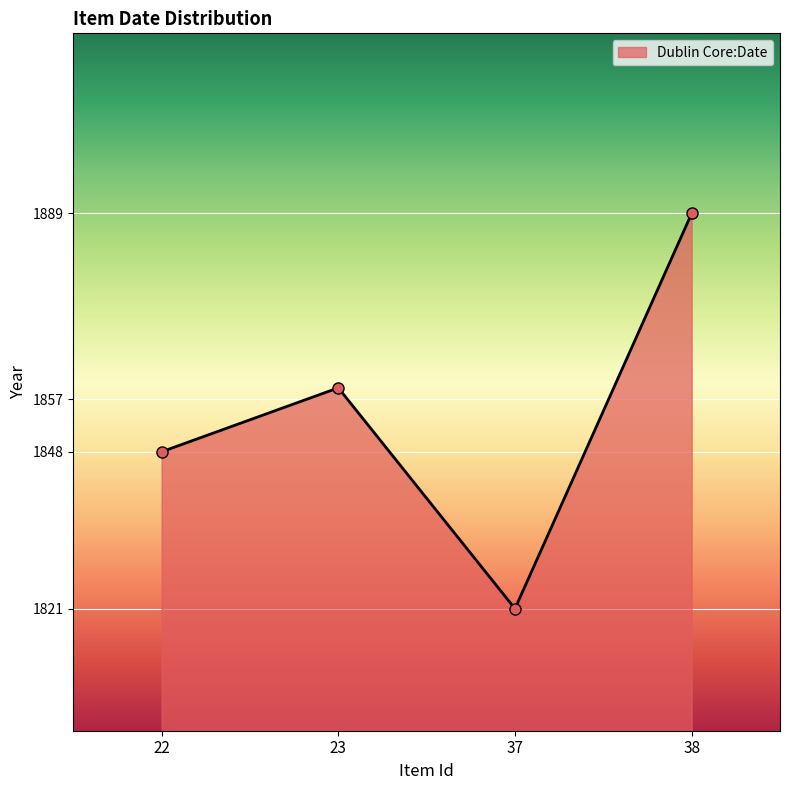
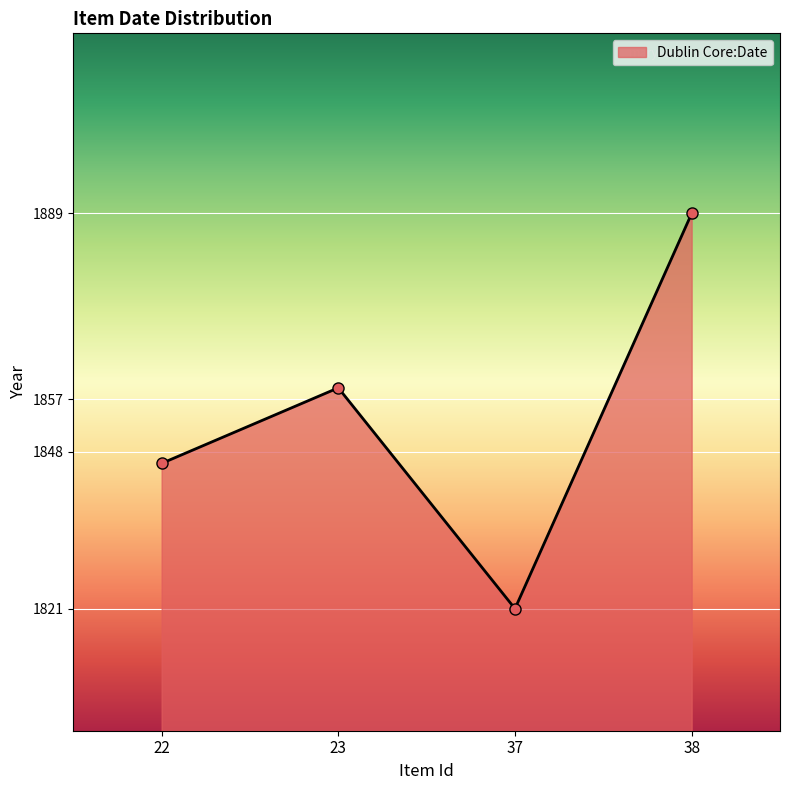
22: 1848 -> 1846
